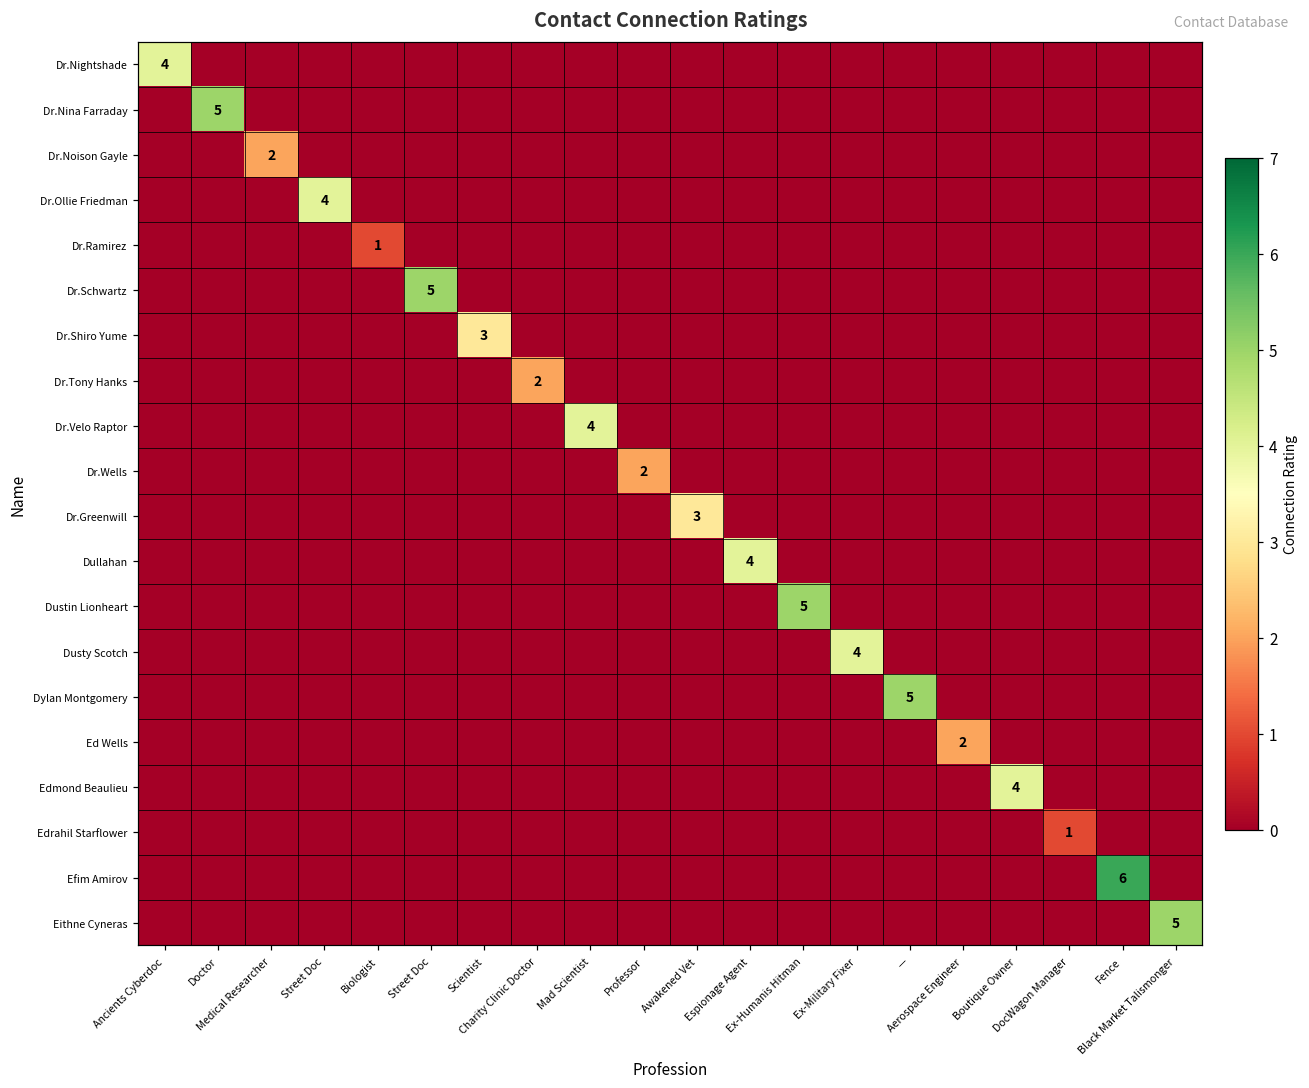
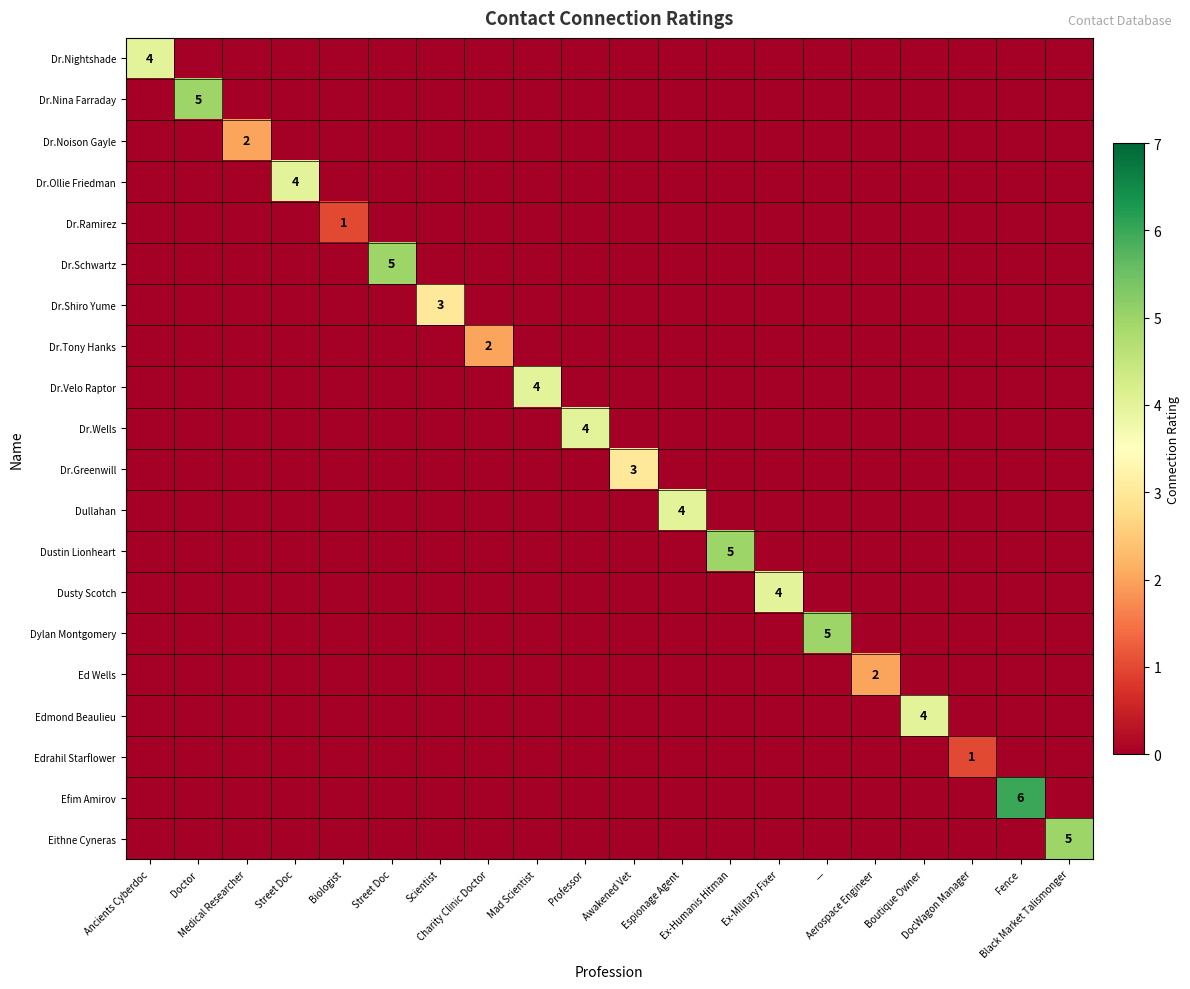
Dr.Wells, Professor: 2 -> 4
